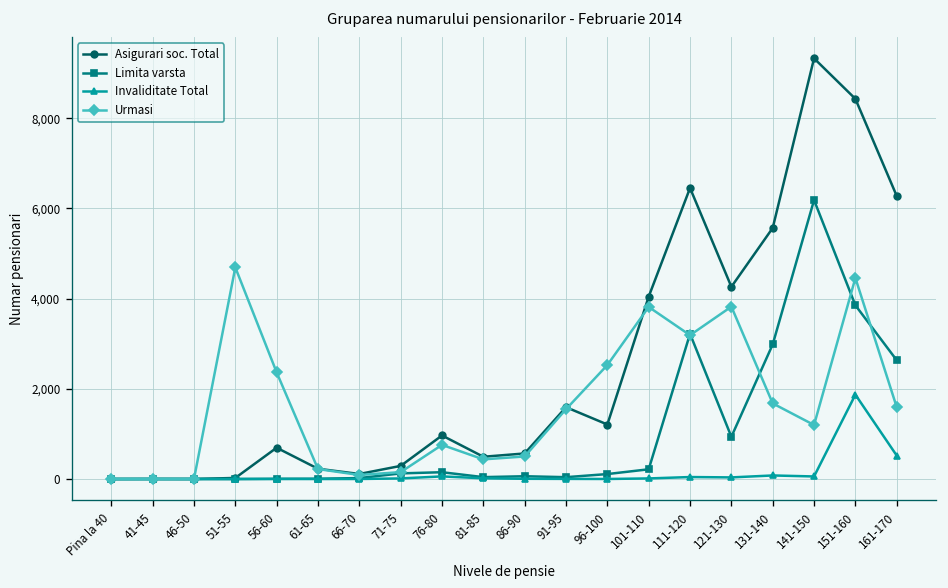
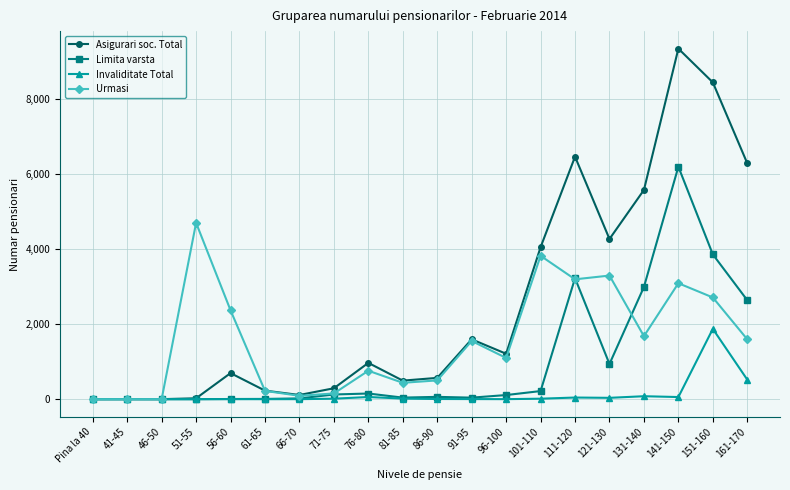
Urmasi, 96-100: 2,500 -> 1,100
Urmasi, 121-130: 3,800 -> 3,300
Urmasi, 141-150: 1,200 -> 3,100
Urmasi, 151-160: 4,500 -> 2,700
